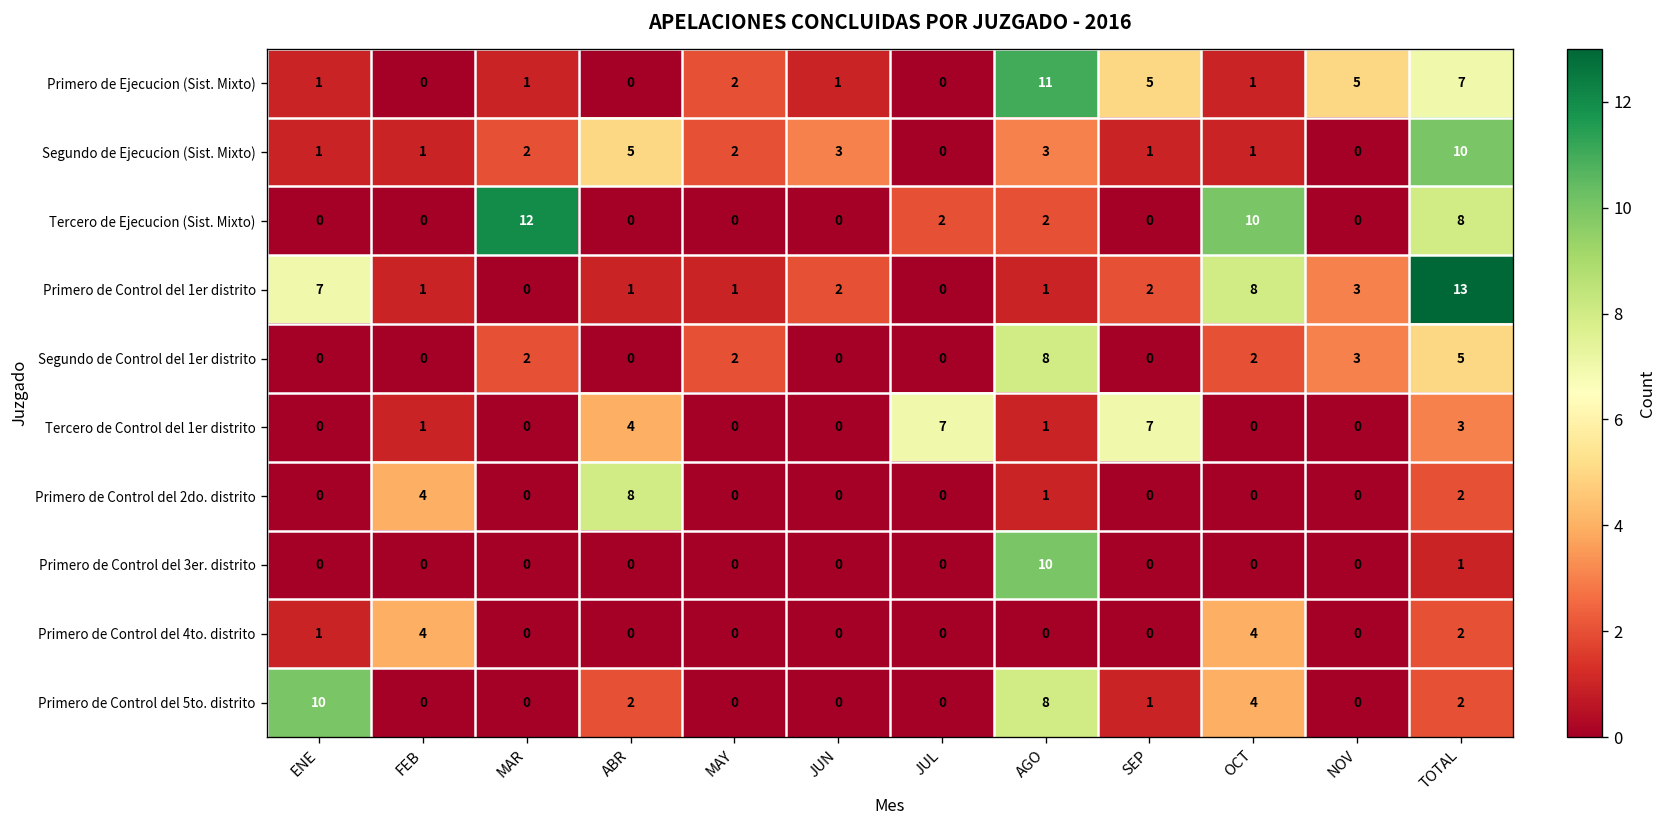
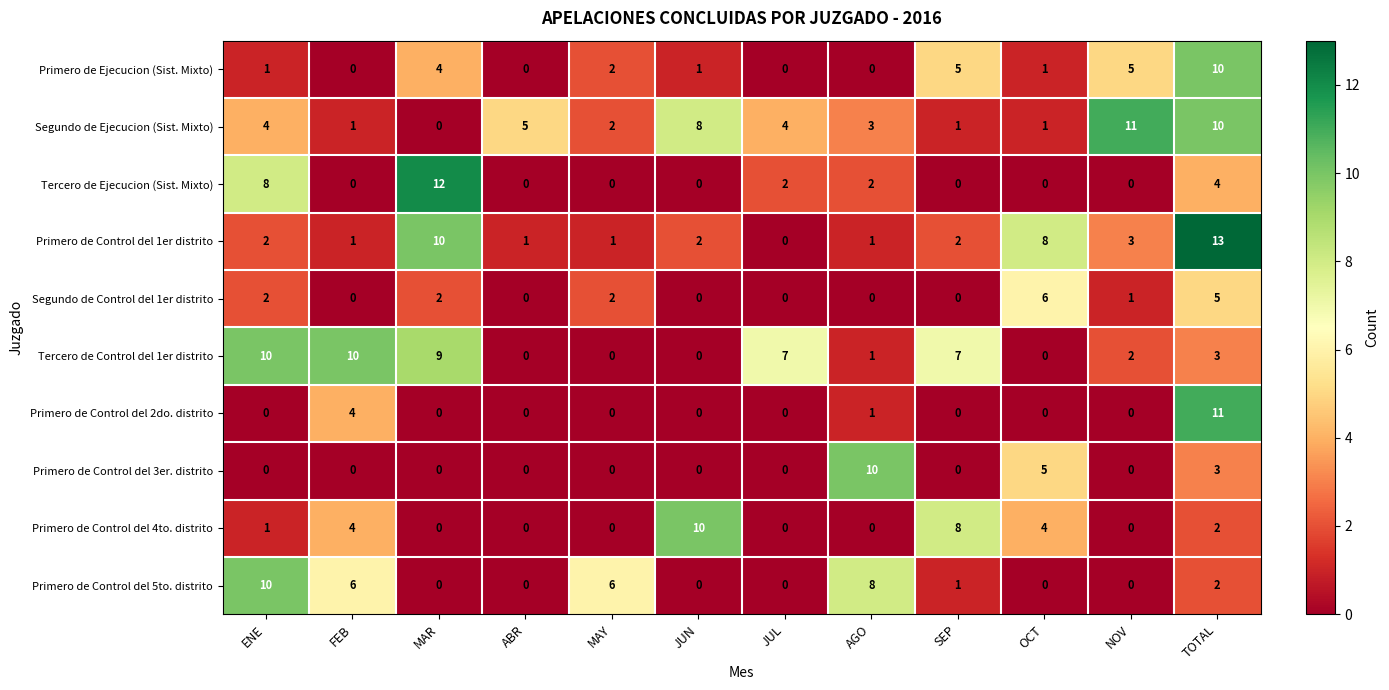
Primero de Ejecucion (Sist. Mixto), MAR: 1 -> 4
Primero de Ejecucion (Sist. Mixto), AGO: 11 -> 0
Primero de Ejecucion (Sist. Mixto), TOTAL: 7 -> 10
Segundo de Ejecucion (Sist. Mixto), ENE: 1 -> 4
Segundo de Ejecucion (Sist. Mixto), MAR: 2 -> 0
Segundo de Ejecucion (Sist. Mixto), JUN: 3 -> 8
Segundo de Ejecucion (Sist. Mixto), JUL: 0 -> 4
Segundo de Ejecucion (Sist. Mixto), NOV: 0 -> 11
Tercero de Ejecucion (Sist. Mixto), ENE: 0 -> 8
Tercero de Ejecucion (Sist. Mixto), OCT: 10 -> 0
Tercero de Ejecucion (Sist. Mixto), TOTAL: 8 -> 4
Primero de Control del 1er distrito, ENE: 7 -> 2
Primero de Control del 1er distrito, MAR: 0 -> 10
Segundo de Control del 1er distrito, ENE: 0 -> 2
Segundo de Control del 1er distrito, AGO: 8 -> 0
Segundo de Control del 1er distrito, OCT: 2 -> 6
Segundo de Control del 1er distrito, NOV: 3 -> 1
Tercero de Control del 1er distrito, ENE: 0 -> 10
Tercero de Control del 1er distrito, FEB: 1 -> 10
Tercero de Control del 1er distrito, MAR: 0 -> 9
Tercero de Control del 1er distrito, ABR: 4 -> 0
Tercero de Control del 1er distrito, NOV: 0 -> 2
Primero de Control del 2do. distrito, ABR: 8 -> 0
Primero de Control del 2do. distrito, TOTAL: 2 -> 11
Primero de Control del 3er. distrito, OCT: 0 -> 5
Primero de Control del 3er. distrito, TOTAL: 1 -> 3
Primero de Control del 4to. distrito, JUN: 0 -> 10
Primero de Control del 4to. distrito, SEP: 0 -> 8
Primero de Control del 5to. distrito, FEB: 0 -> 6
Primero de Control del 5to. distrito, ABR: 2 -> 0
Primero de Control del 5to. distrito, MAY: 0 -> 6
Primero de Control del 5to. distrito, OCT: 4 -> 0
